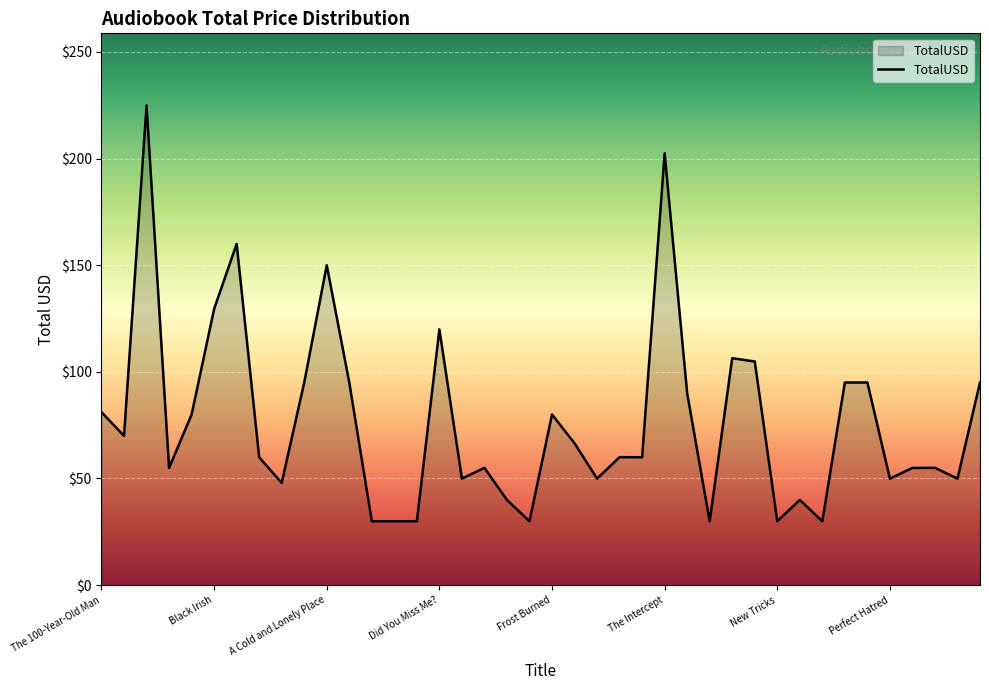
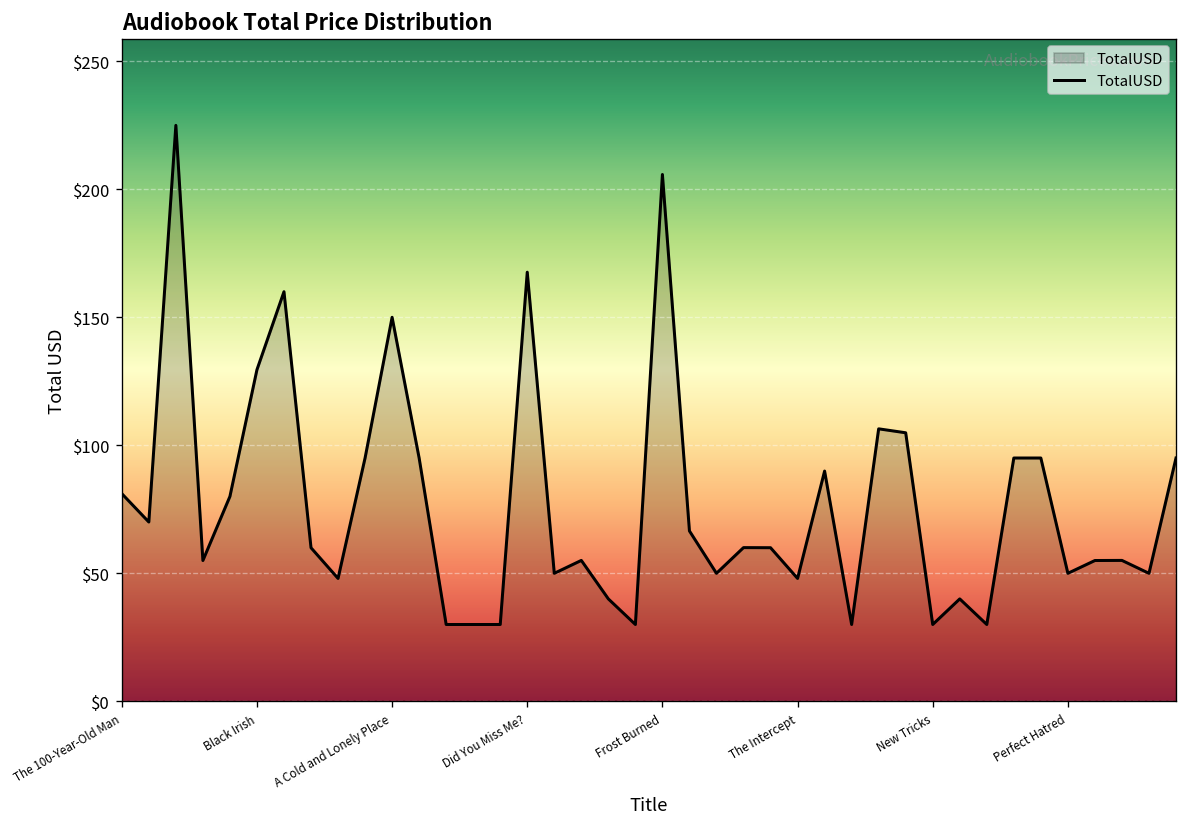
Did You Miss Me?: $120 -> $168
Frost Burned: $80 -> $206
The Intercept: $202 -> $48
